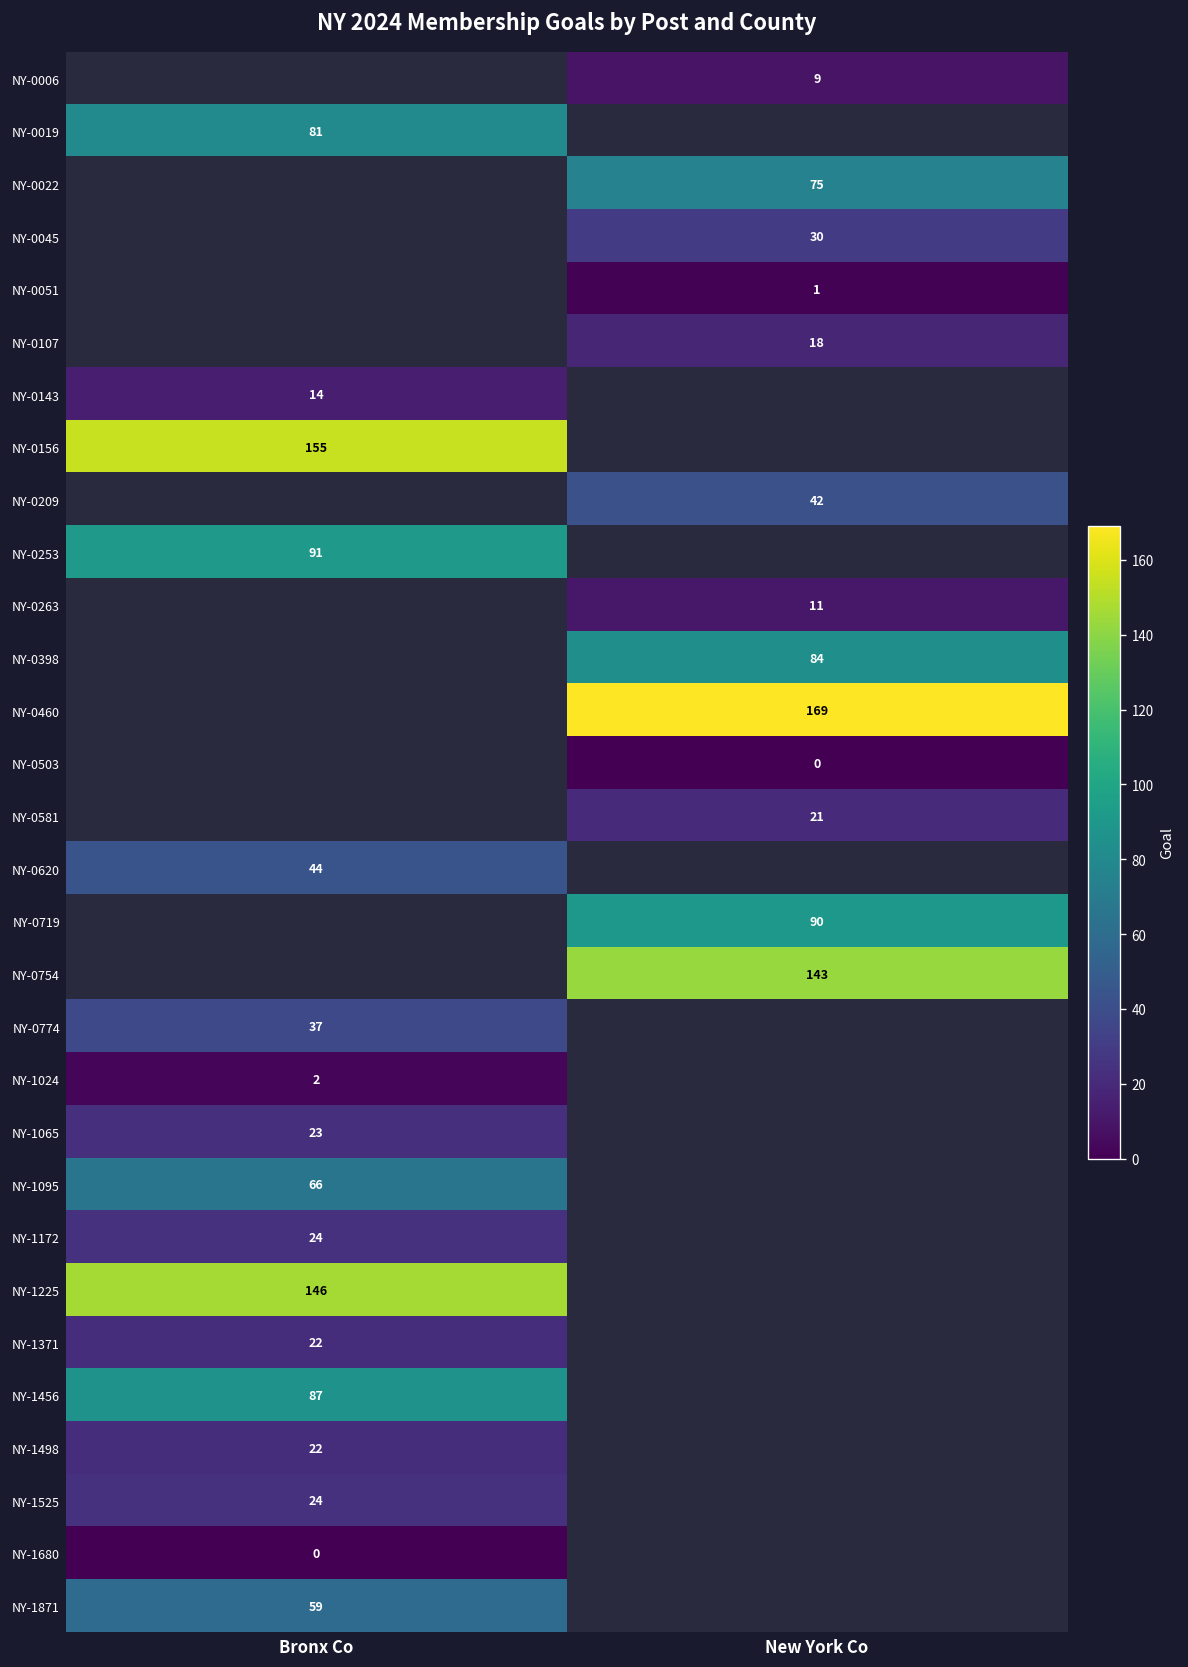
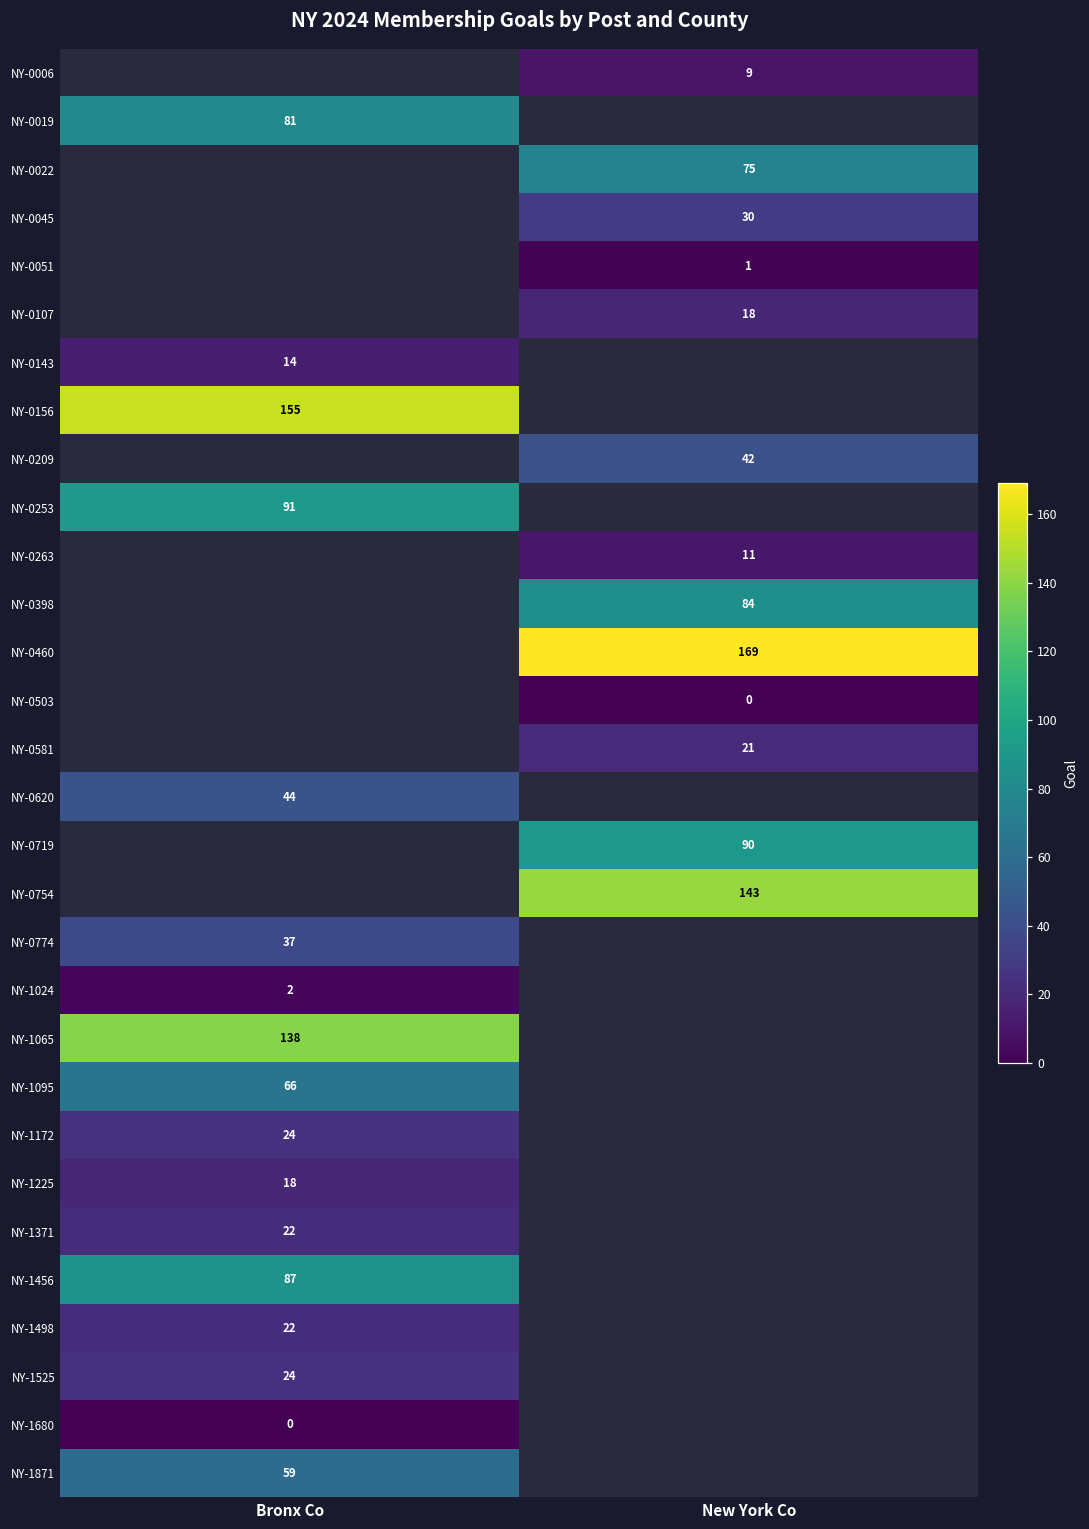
NY-1065, Bronx Co: 23 -> 138
NY-1225, Bronx Co: 146 -> 18
